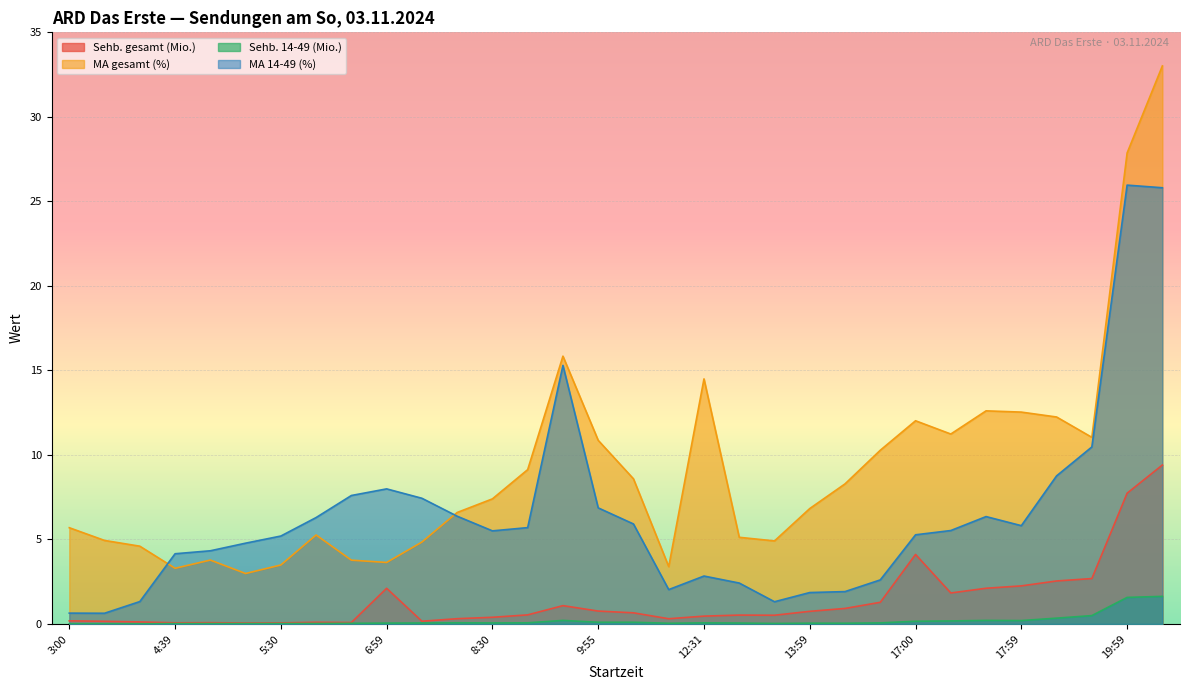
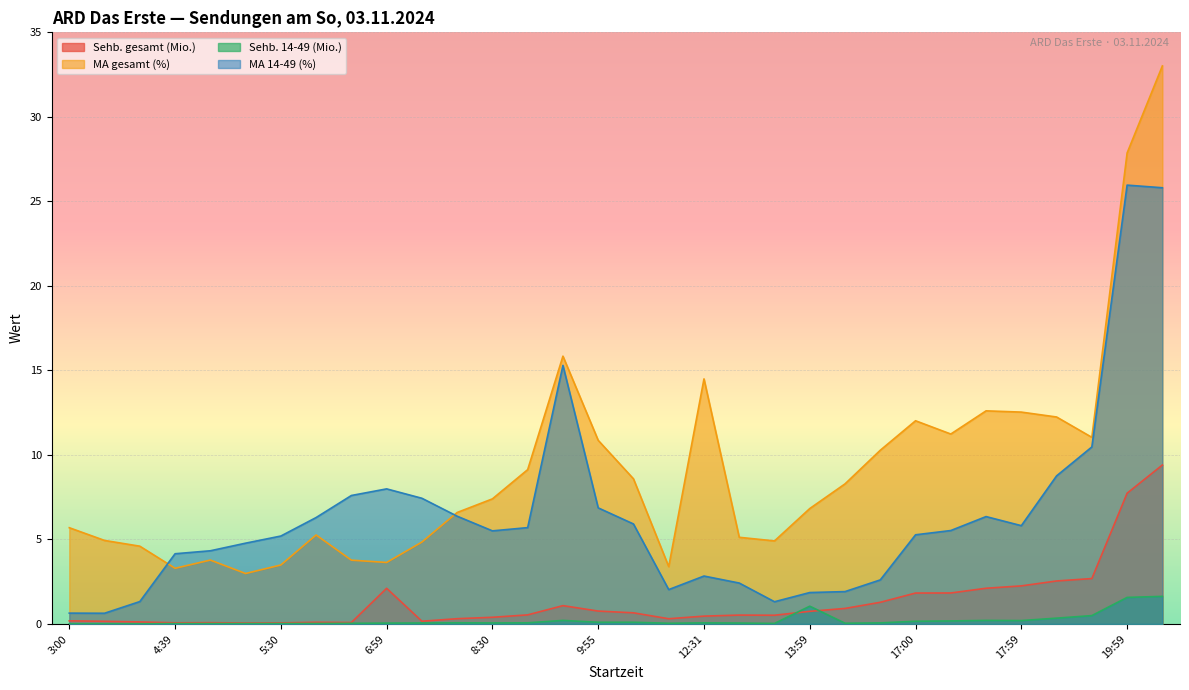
Sehb. 14-49 (Mio.), 13:59: 0.0 -> 1.1
Sehb. gesamt (Mio.), 17:00: 4.1 -> 1.8
